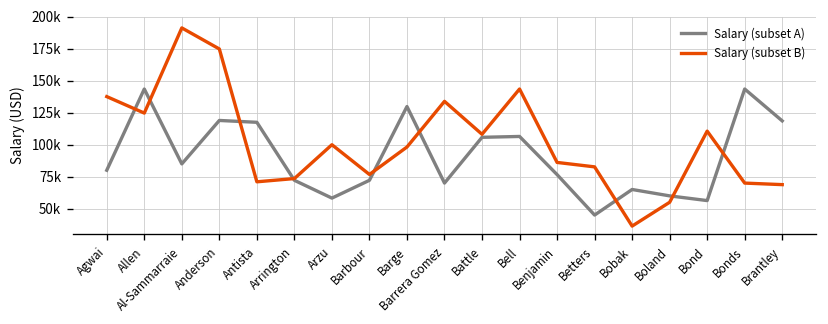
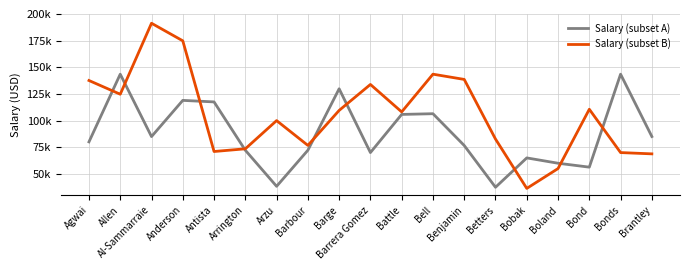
Salary (subset A), Arzu: 58000 -> 38000
Salary (subset B), Barge: 98000 -> 110000
Salary (subset B), Benjamin: 86000 -> 139000
Salary (subset A), Betters: 45000 -> 37000
Salary (subset A), Brantley: 119000 -> 85000
